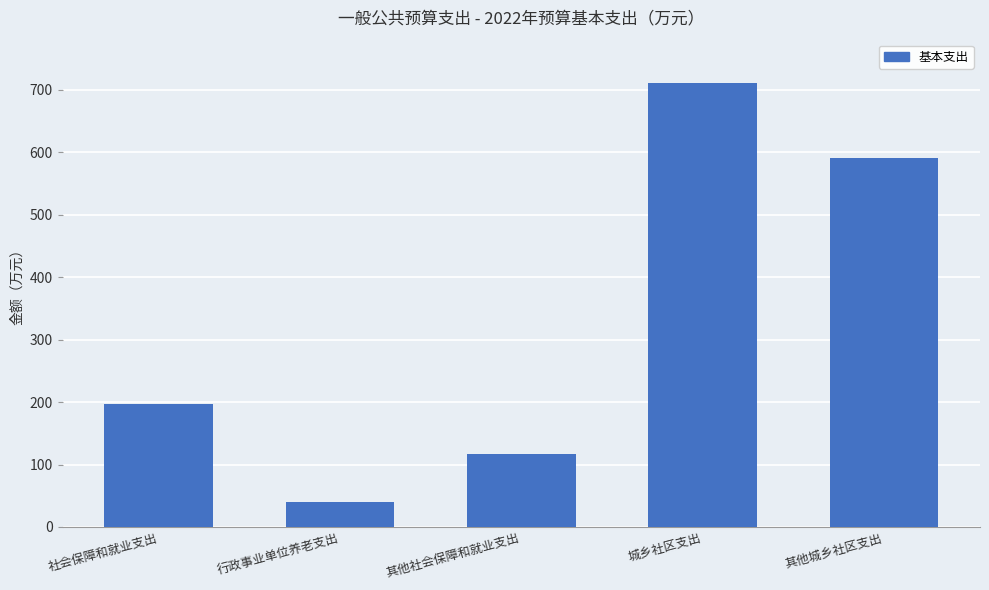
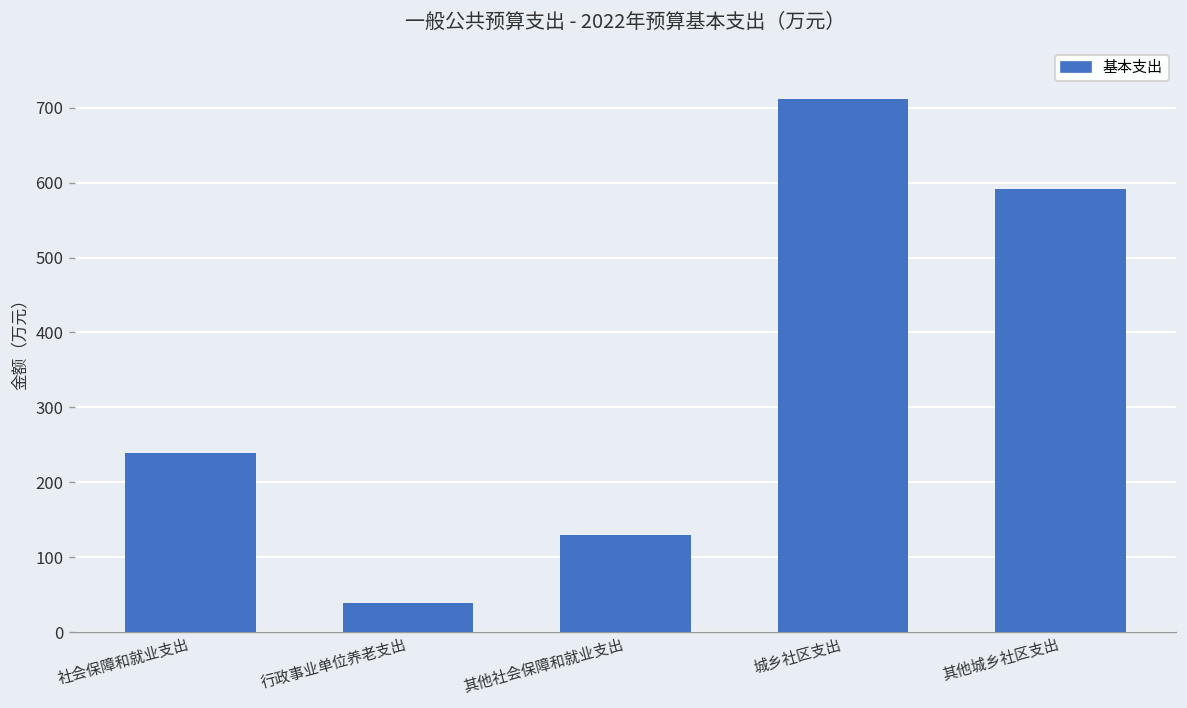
社会保障和就业支出: 200 -> 240
其他社会保障和就业支出: 120 -> 130
